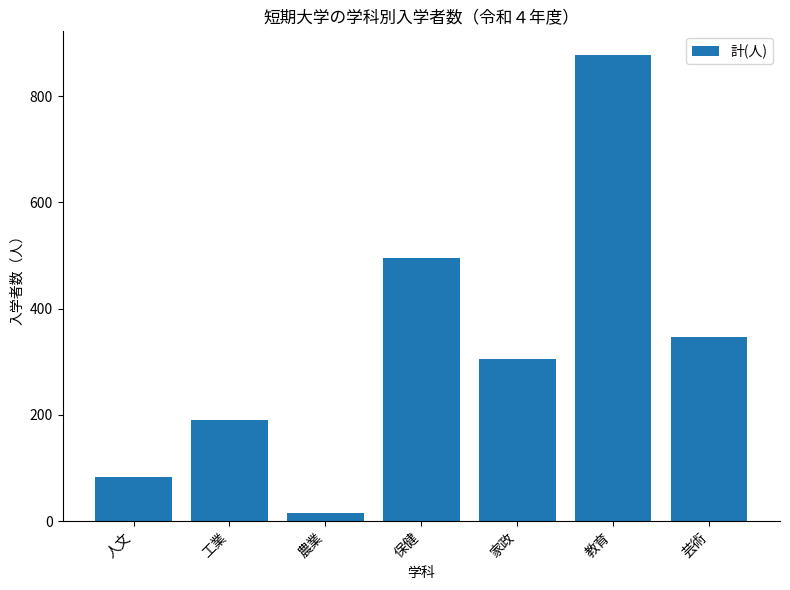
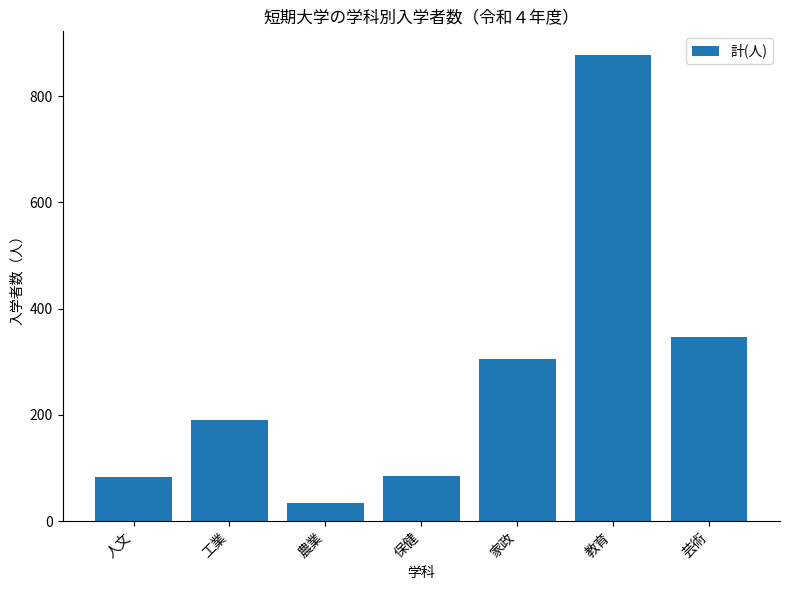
農業: 20 -> 30
保健: 500 -> 90
